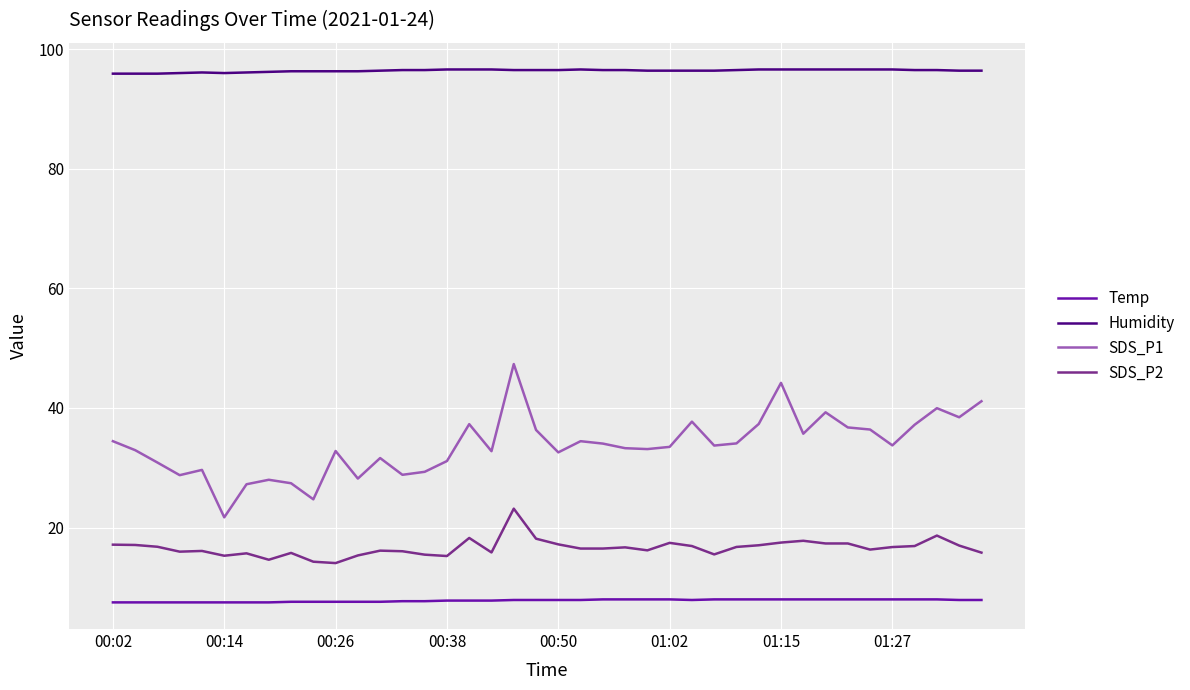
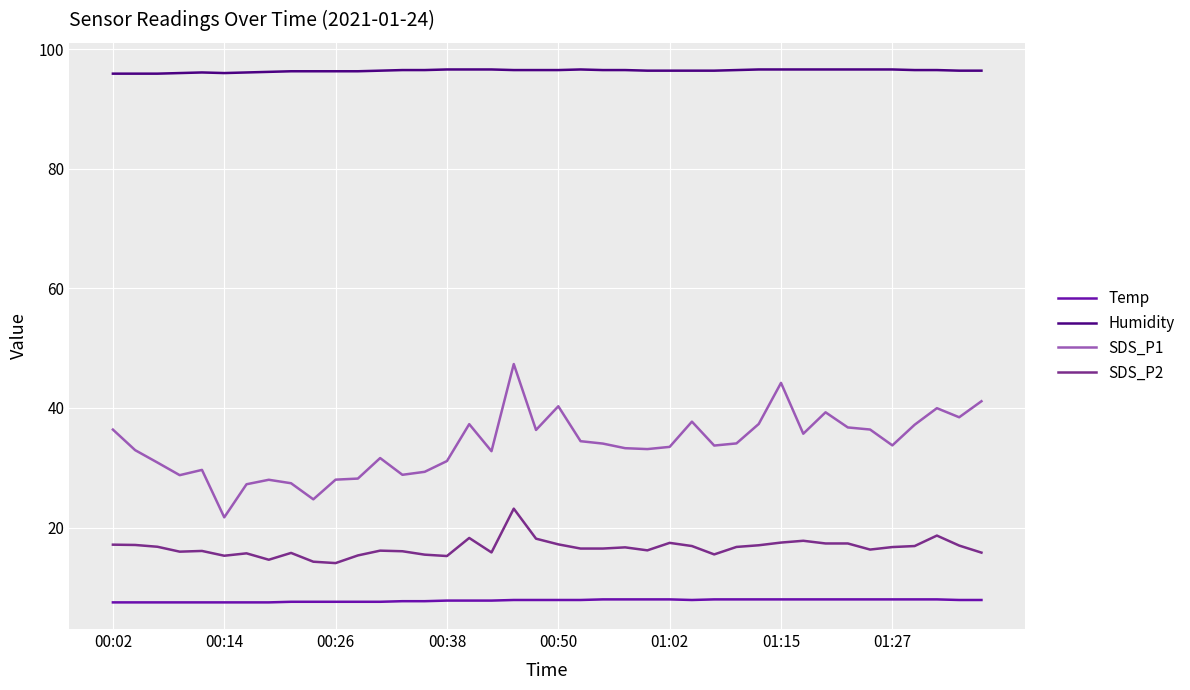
SDS_P1, 00:02: 34 -> 36
SDS_P1, 00:26: 33 -> 28
SDS_P1, 00:50: 33 -> 40
